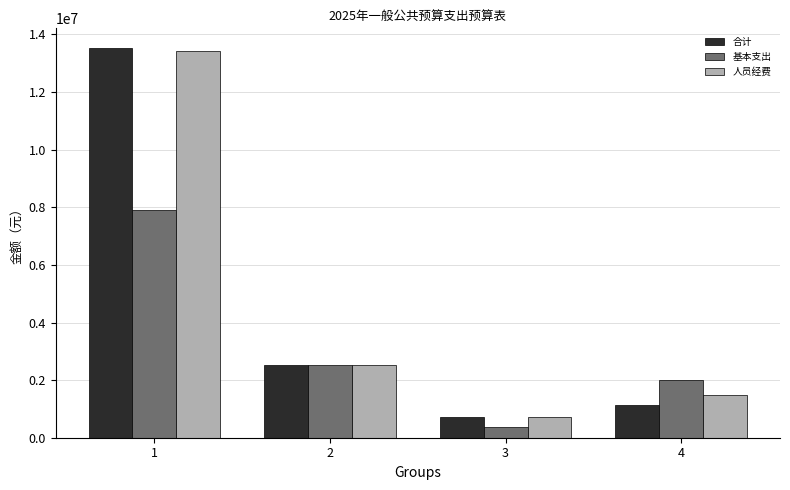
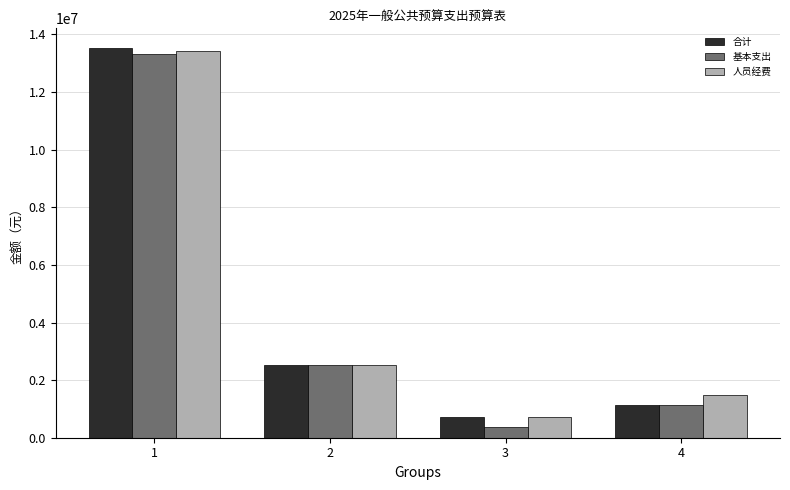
基本支出, 1: 7900000 -> 13300000
基本支出, 4: 2000000 -> 1100000
